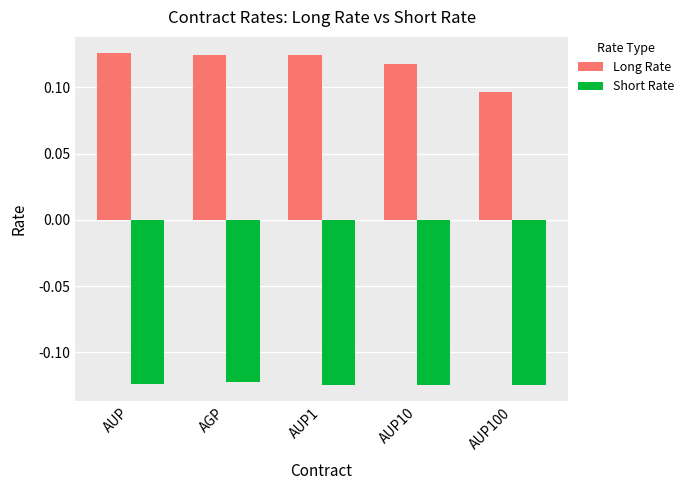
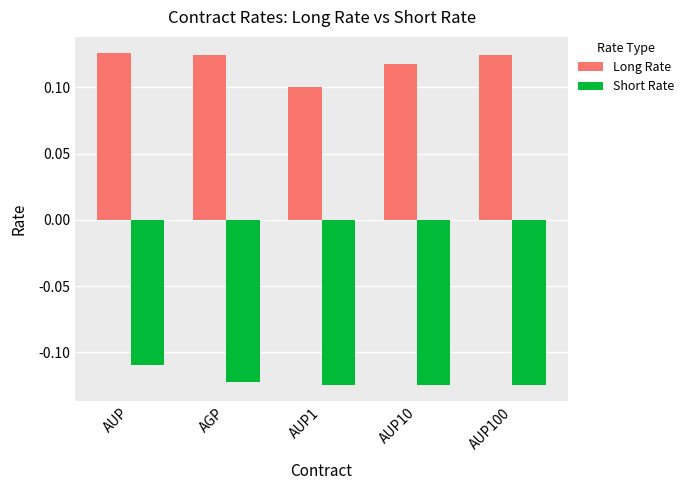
Short Rate, AUP: -0.123 -> -0.110
Long Rate, AUP1: 0.124 -> 0.100
Long Rate, AUP100: 0.097 -> 0.124
